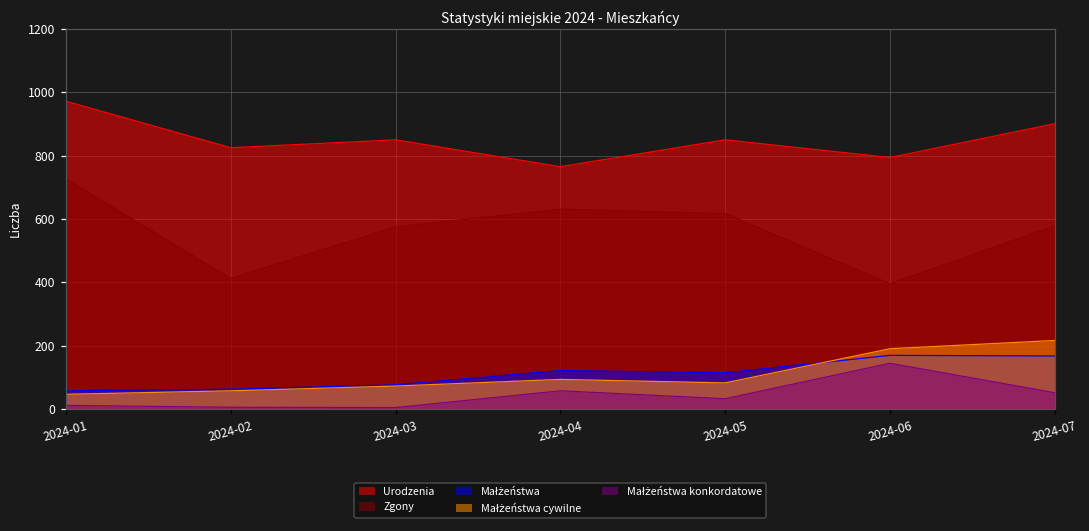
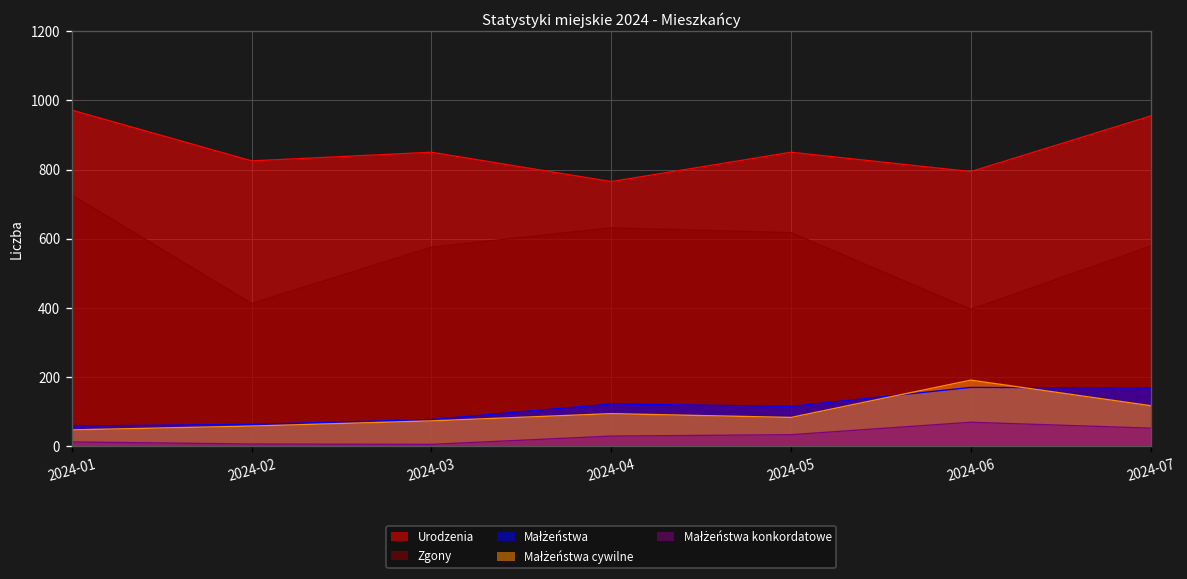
Małżeństwa konkordatowe, 2024-04: 60 -> 30
Małżeństwa konkordatowe, 2024-06: 140 -> 70
Urodzenia, 2024-07: 900 -> 960
Małżeństwa cywilne, 2024-07: 220 -> 120
